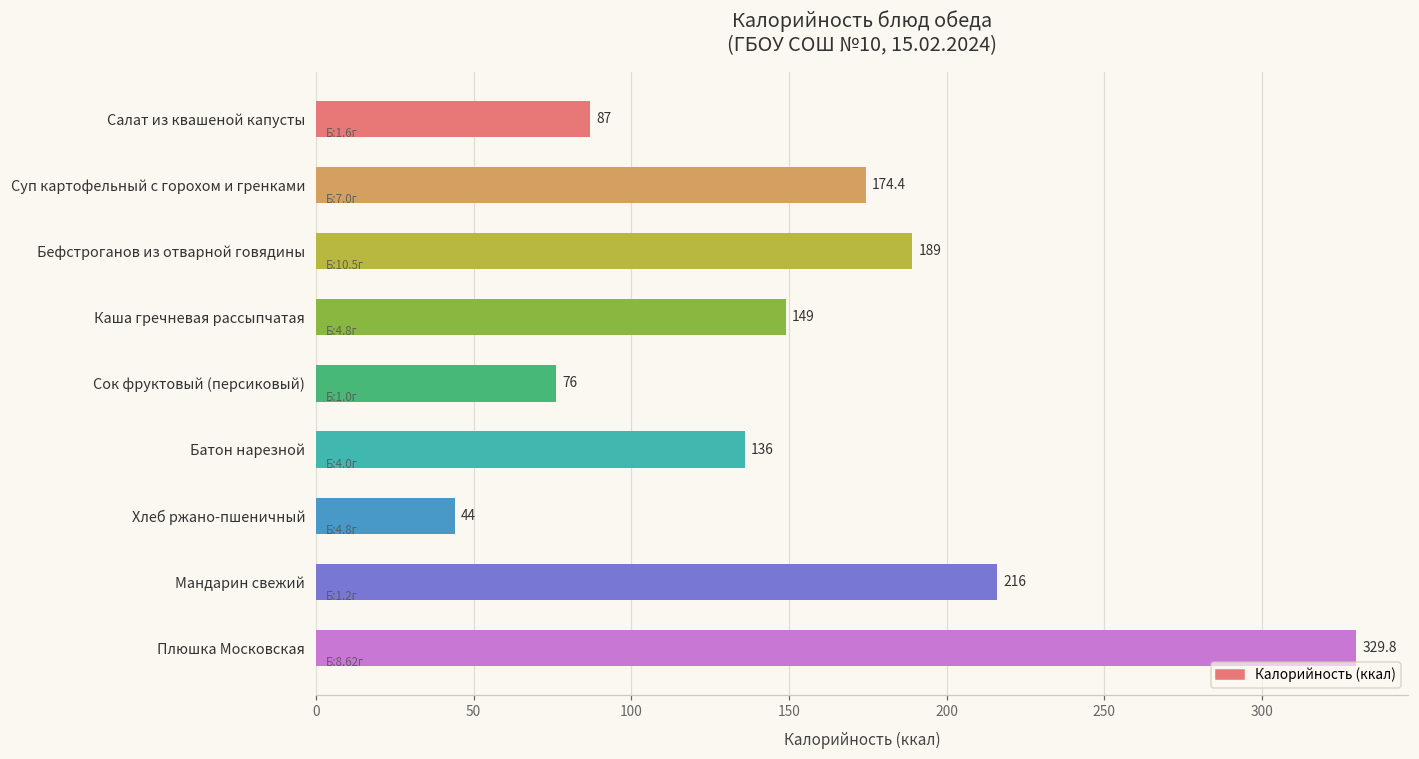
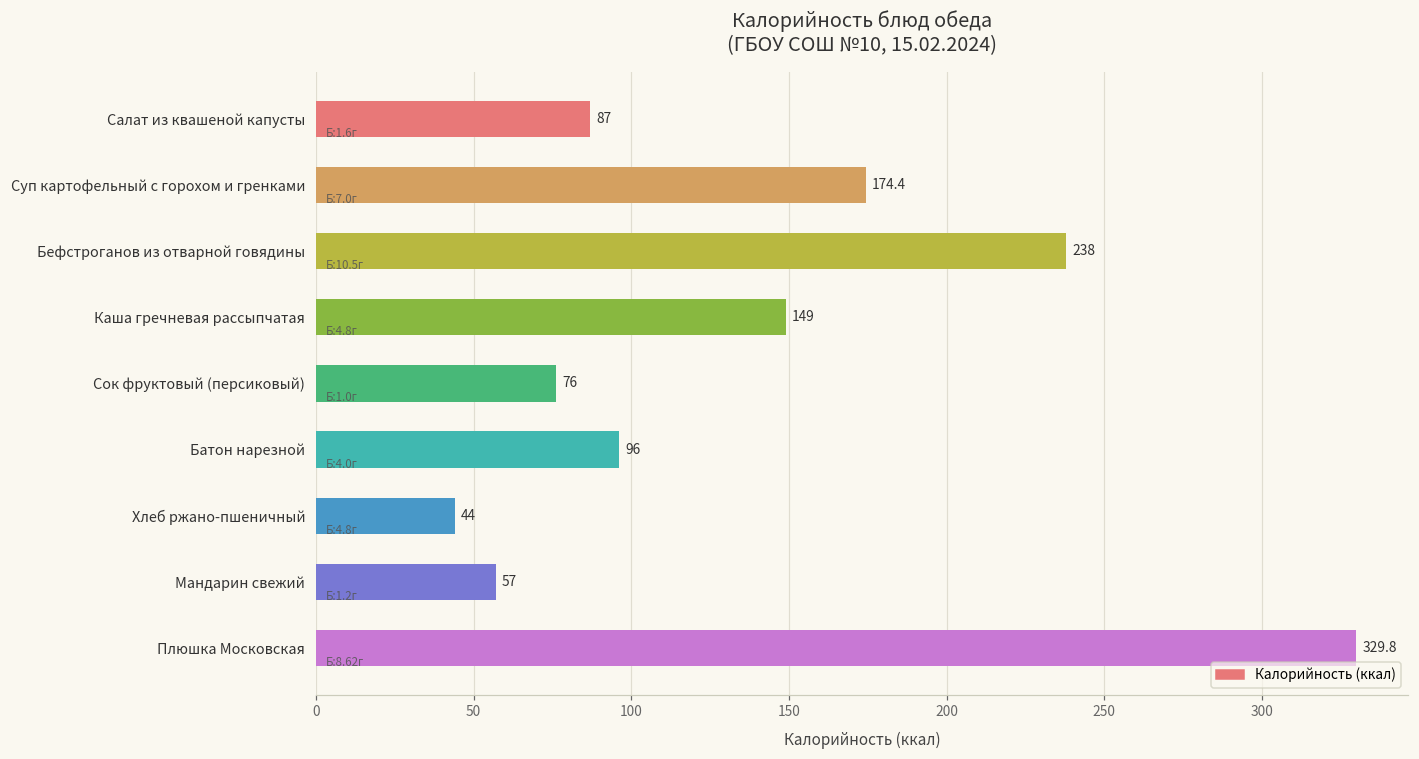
Бефстроганов из отварной говядины: 189 -> 238
Батон нарезной: 136 -> 96
Мандарин свежий: 216 -> 57
